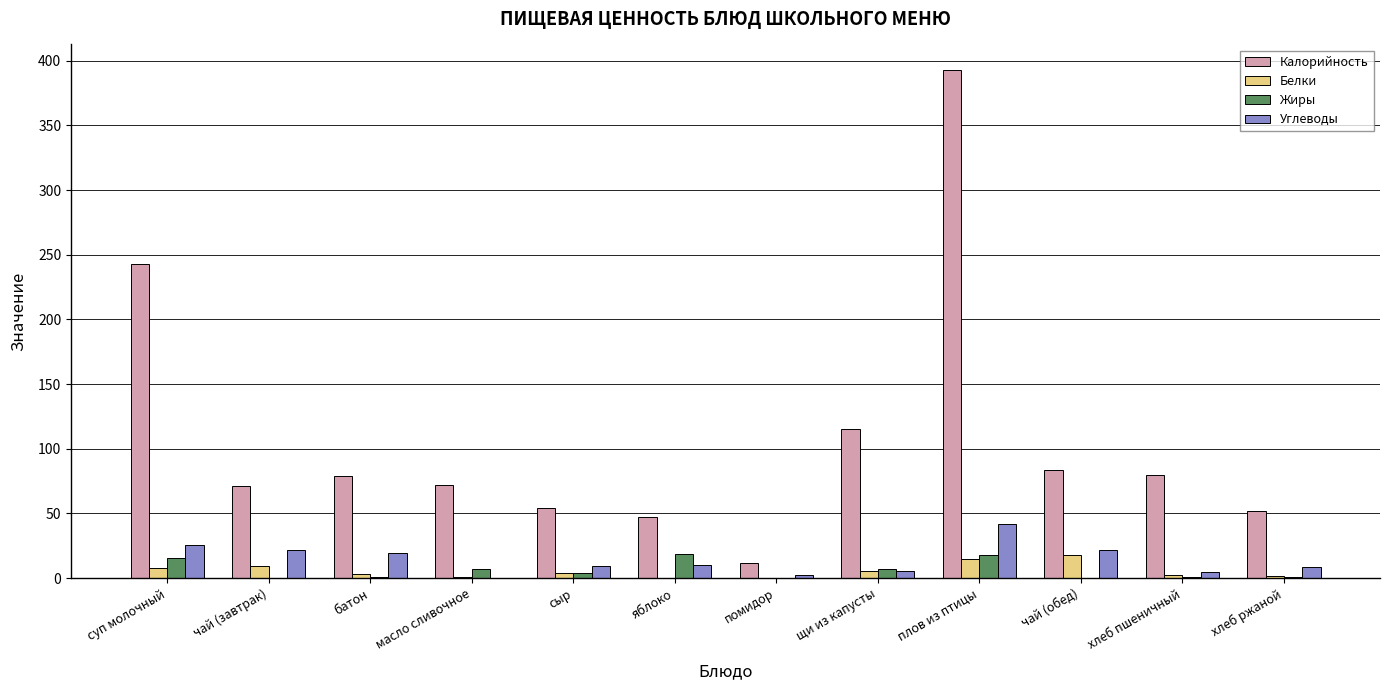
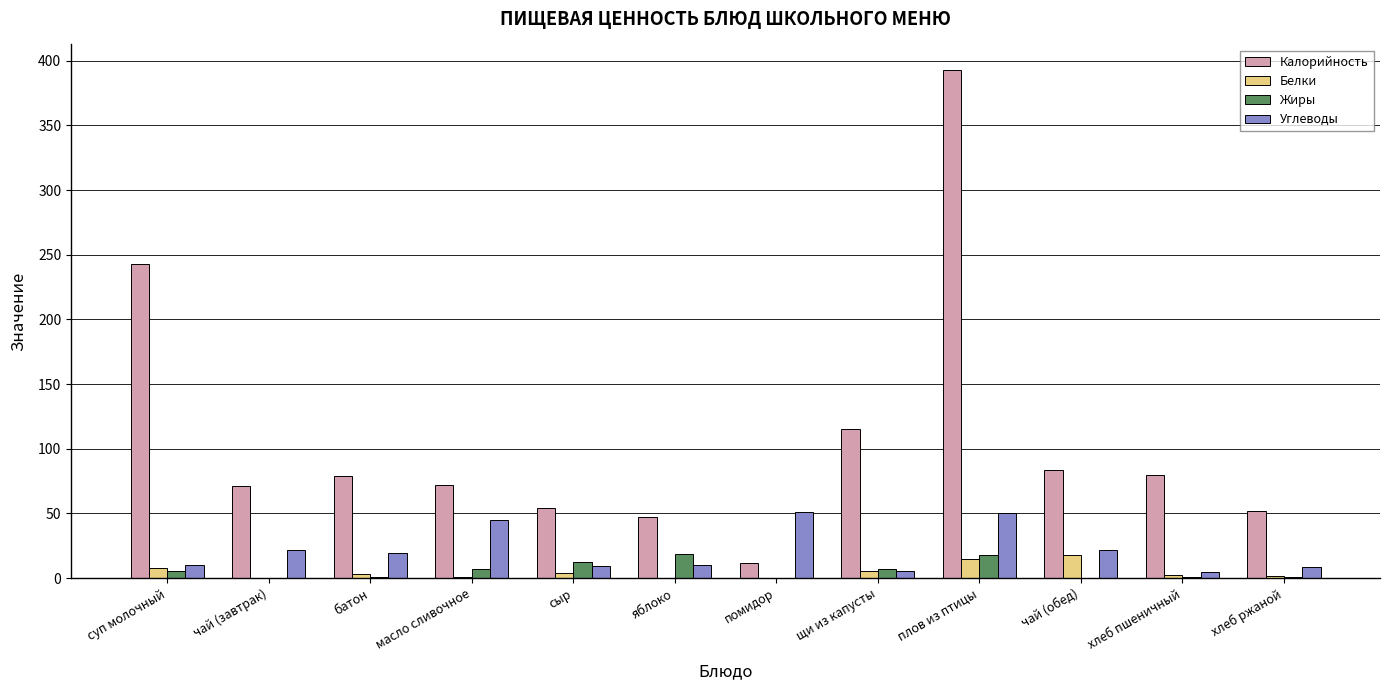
Жиры, суп молочный: 16 -> 5
Углеводы, суп молочный: 25 -> 10
Белки, чай (завтрак): 10 -> 0
Углеводы, масло сливочное: 0 -> 45
Жиры, сыр: 4 -> 13
Углеводы, помидор: 3 -> 51
Углеводы, плов из птицы: 42 -> 50
